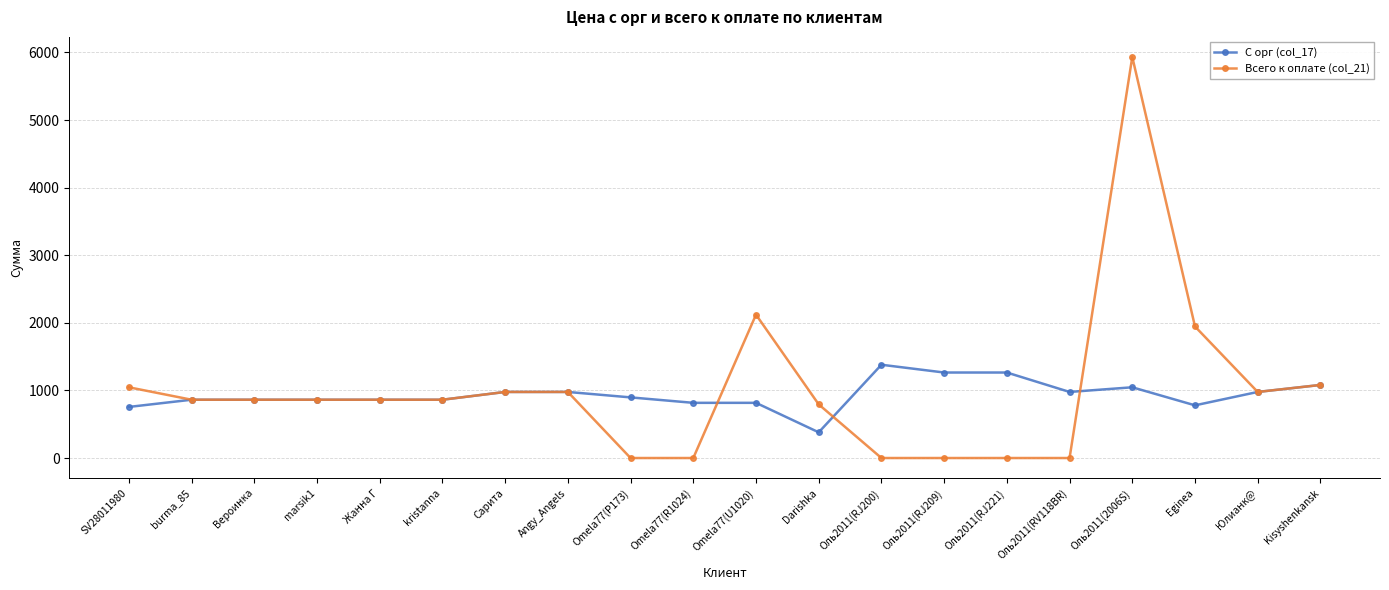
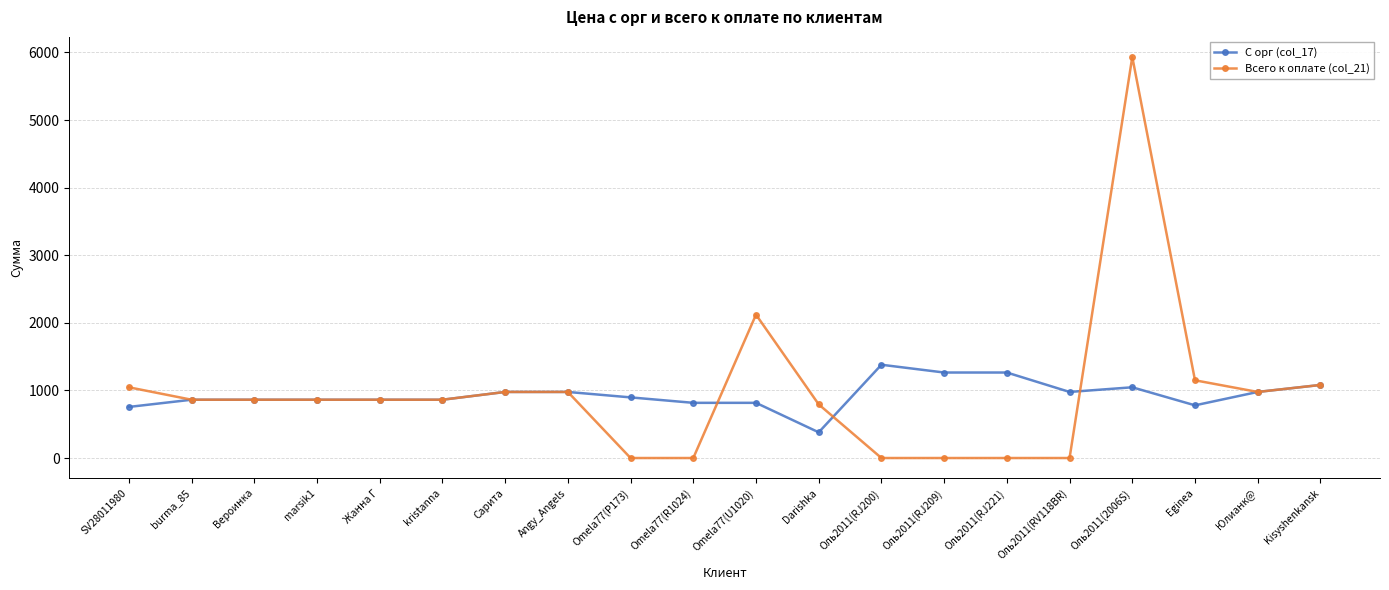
Всего к оплате (col_21), Eginea: 1900 -> 1200
